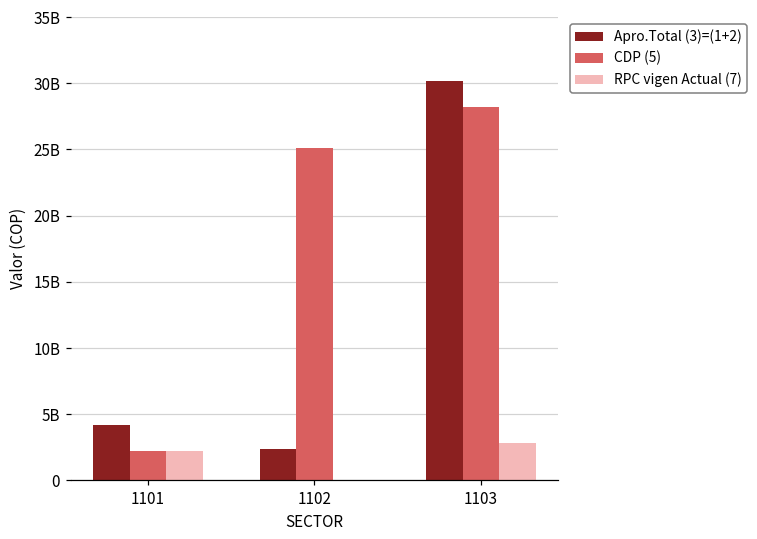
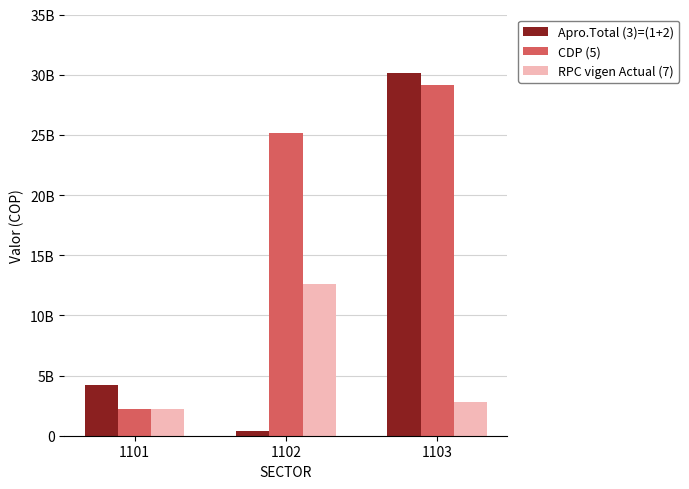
Apro.Total (3)=(1+2), 1102: 2400000000 -> 400000000
RPC vigen Actual (7), 1102: 0 -> 12600000000
CDP (5), 1103: 28200000000 -> 29100000000
